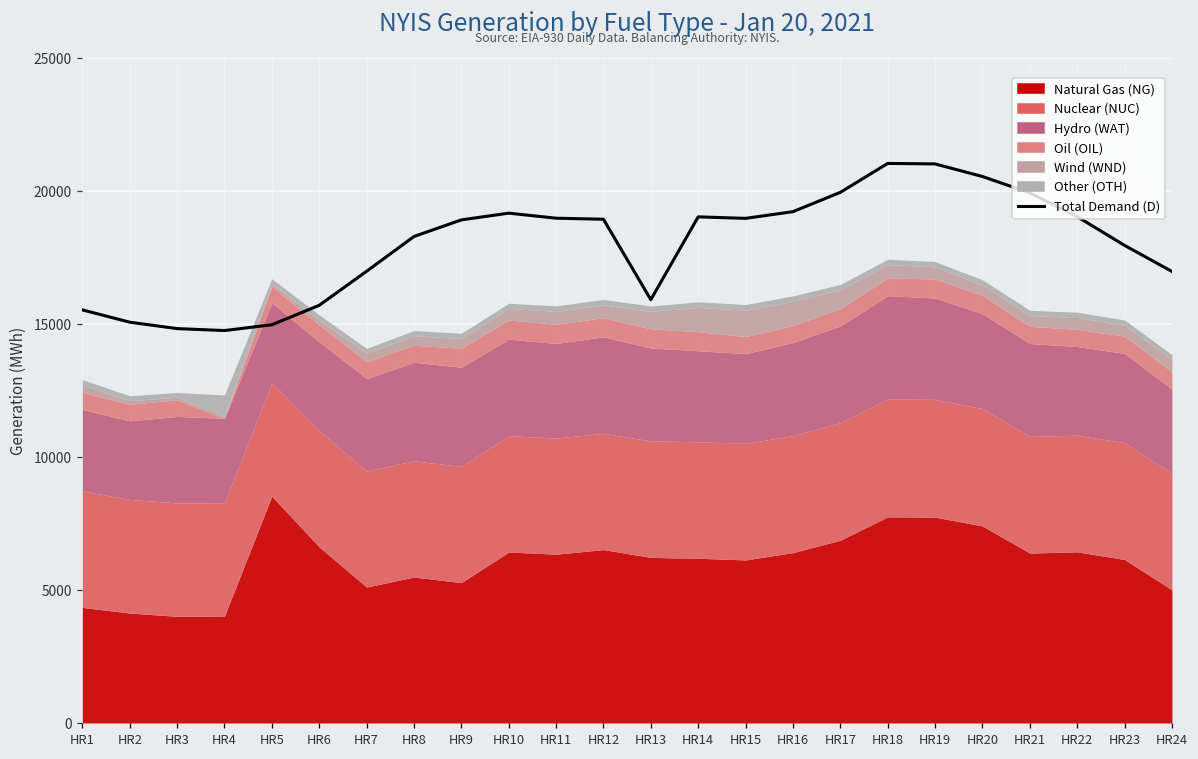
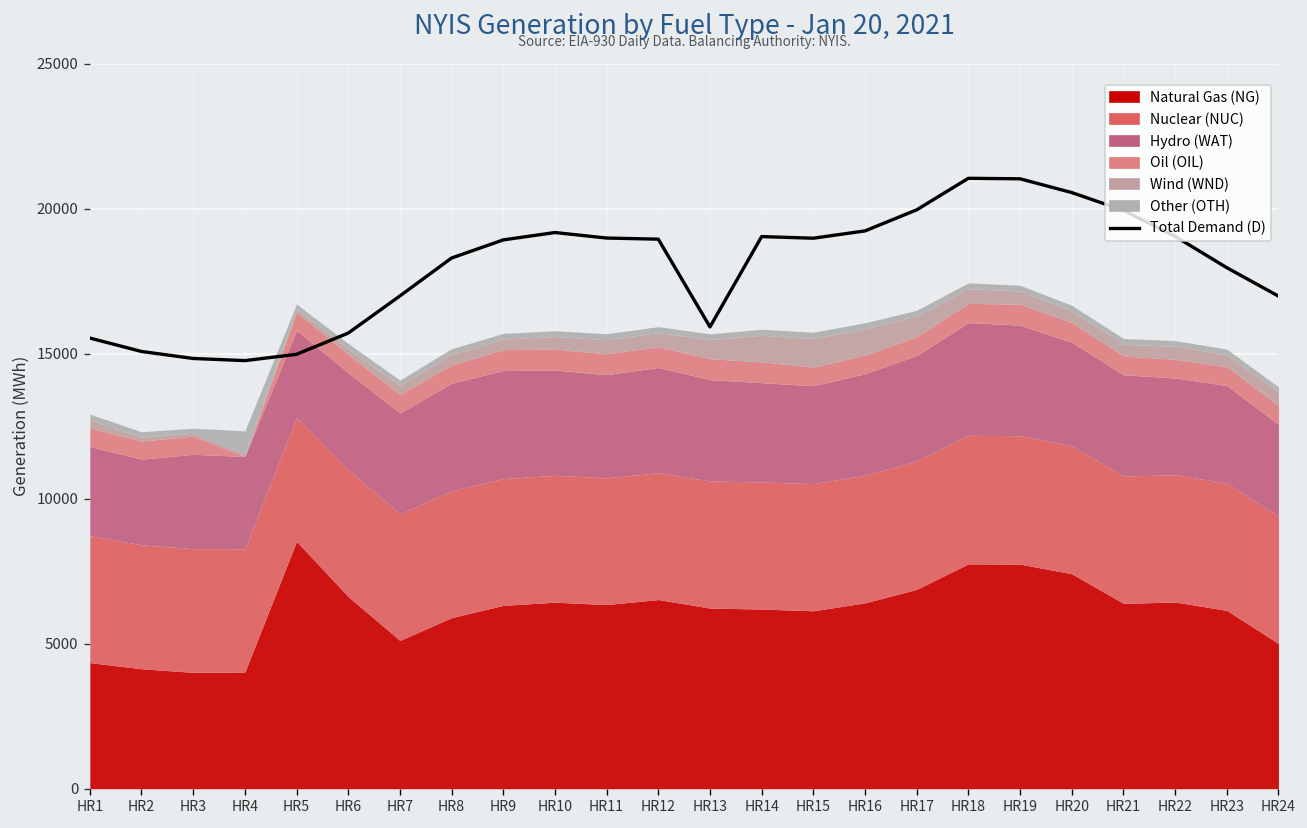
Natural Gas (NG), HR8: 5500 -> 5900
Natural Gas (NG), HR9: 5300 -> 6300
